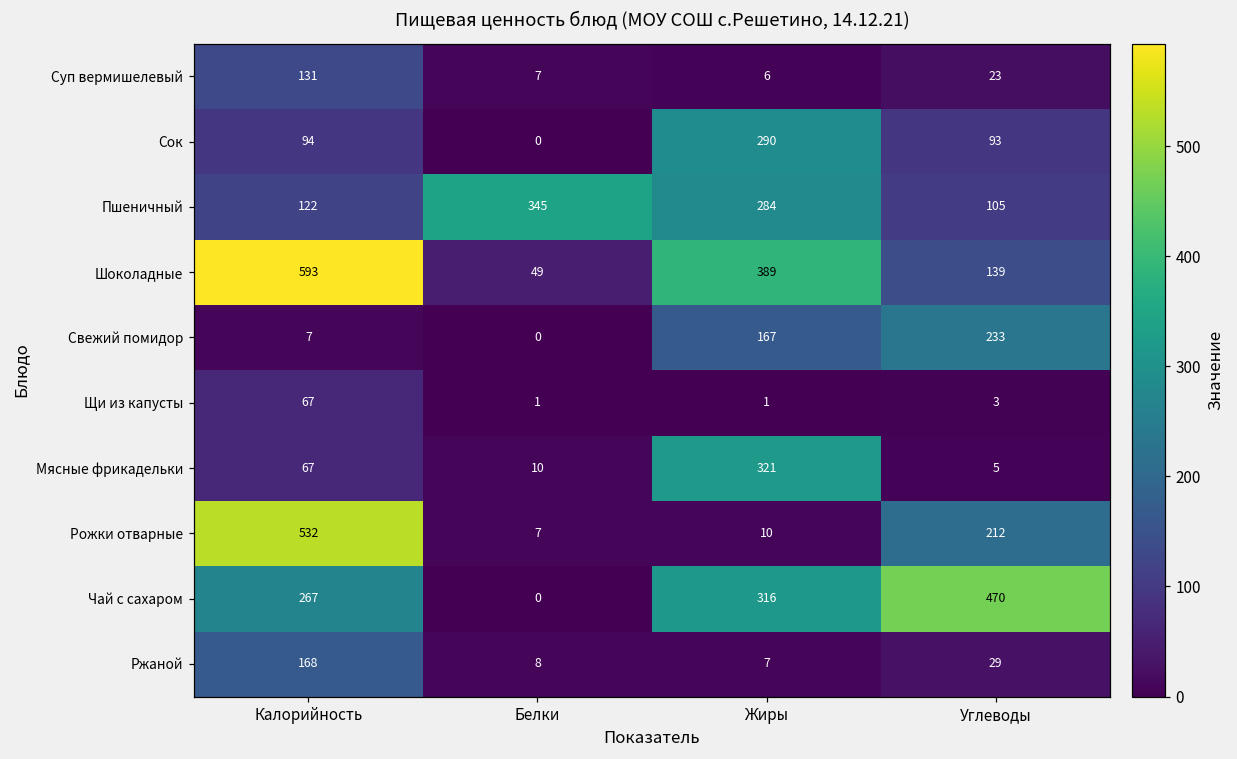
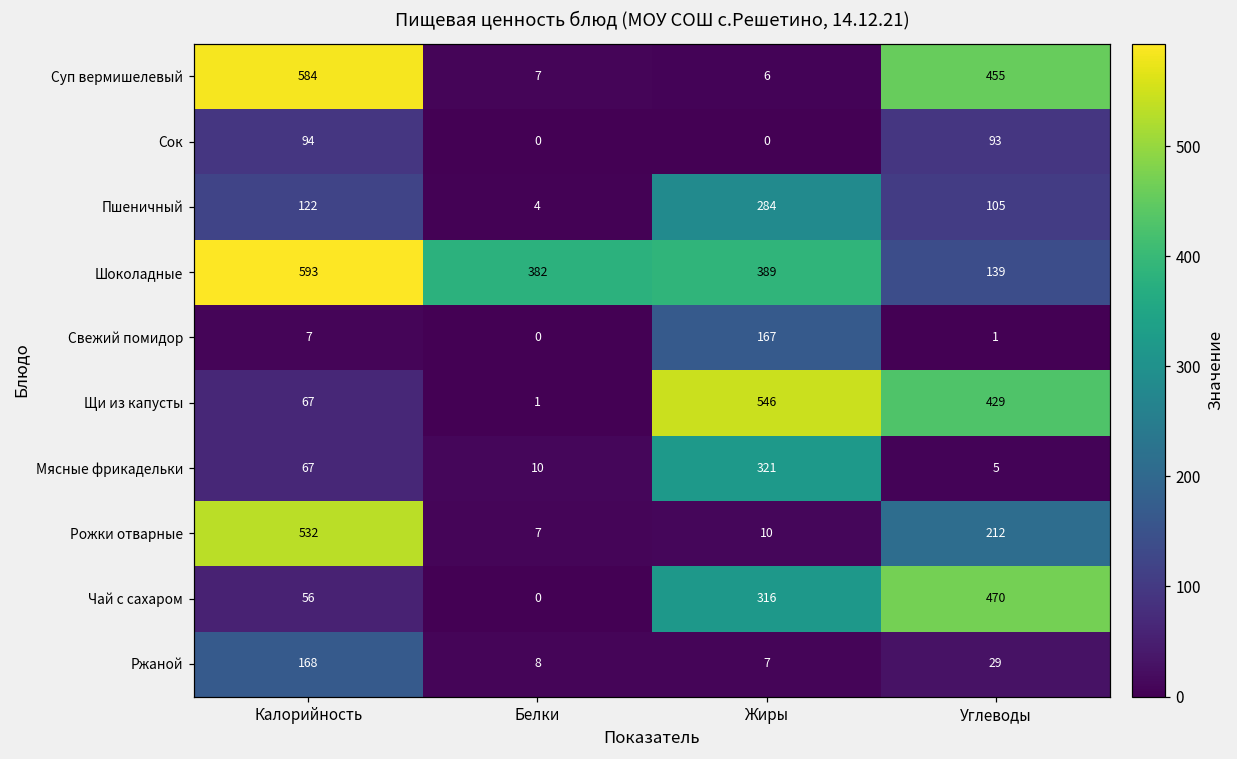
Суп вермишелевый, Калорийность: 131 -> 584
Суп вермишелевый, Углеводы: 23 -> 455
Сок, Жиры: 290 -> 0
Пшеничный, Белки: 345 -> 4
Шоколадные, Белки: 49 -> 382
Свежий помидор, Углеводы: 233 -> 1
Щи из капусты, Жиры: 1 -> 546
Щи из капусты, Углеводы: 3 -> 429
Чай с сахаром, Калорийность: 267 -> 56
